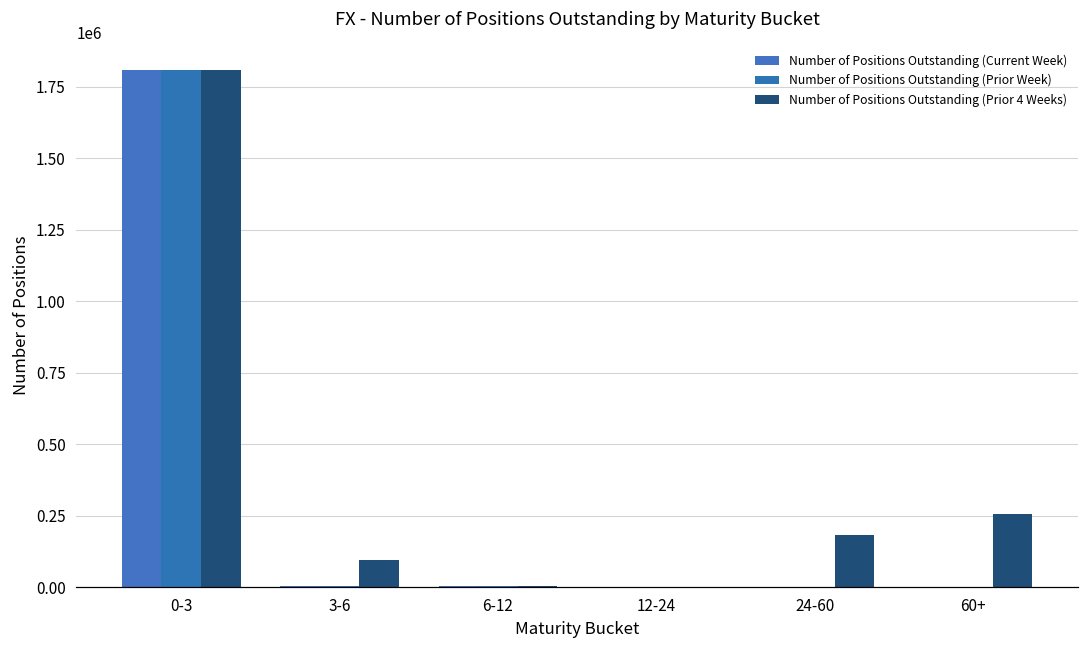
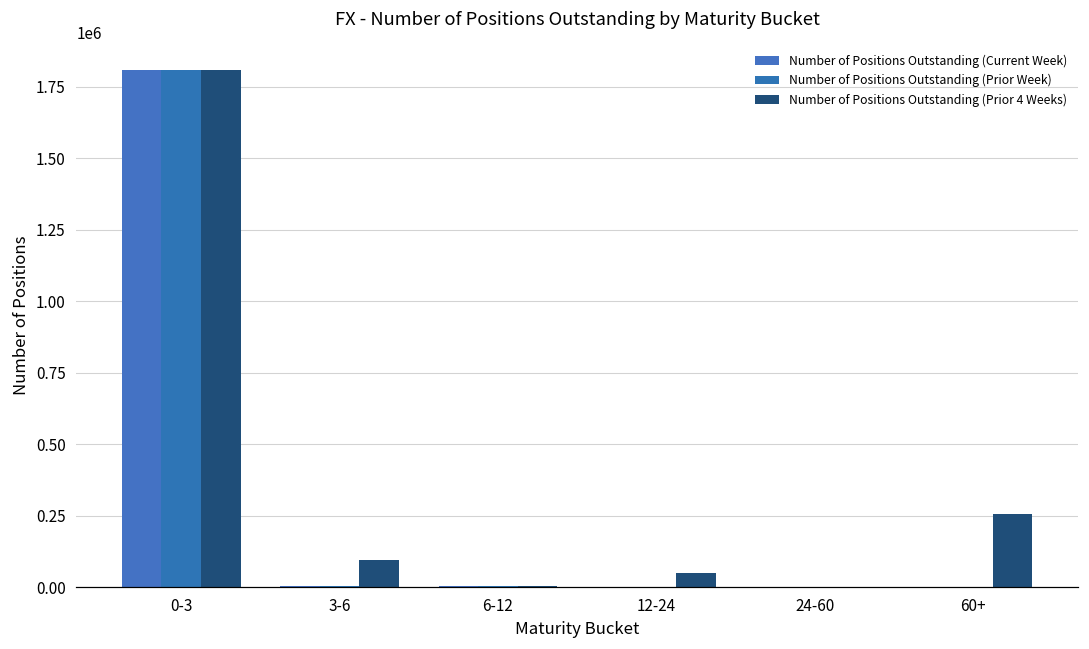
Number of Positions Outstanding (Prior 4 Weeks), 12-24: 0 -> 50000
Number of Positions Outstanding (Prior 4 Weeks), 24-60: 180000 -> 0
